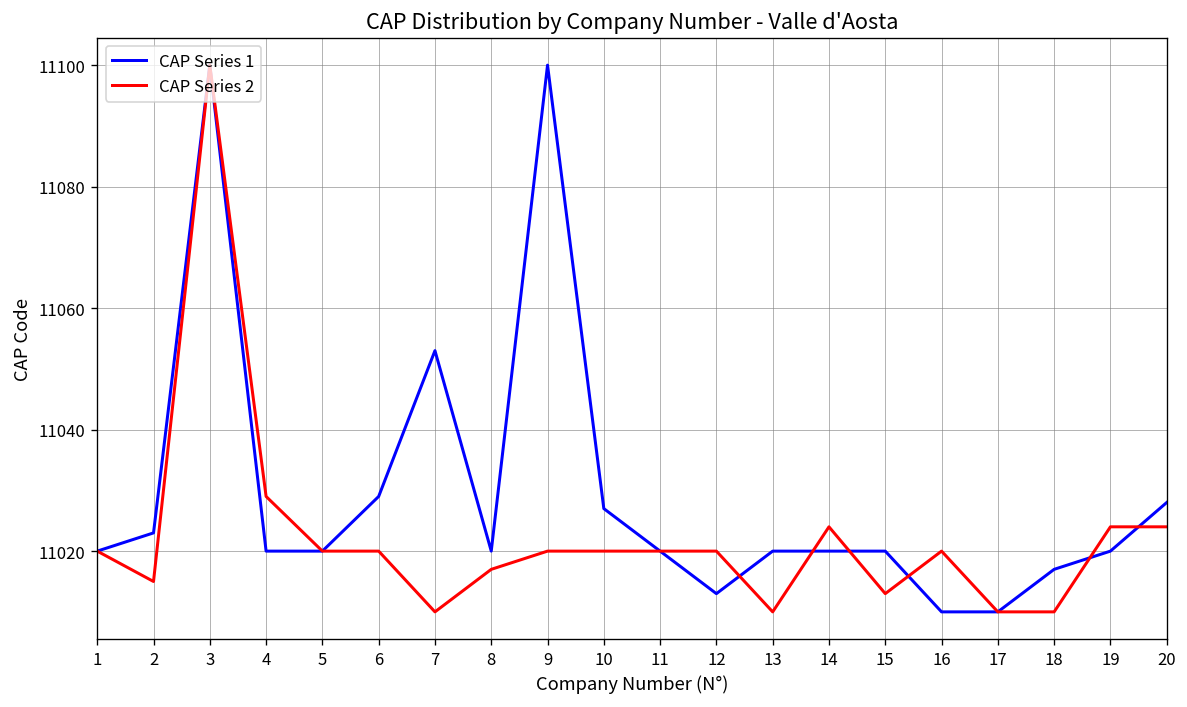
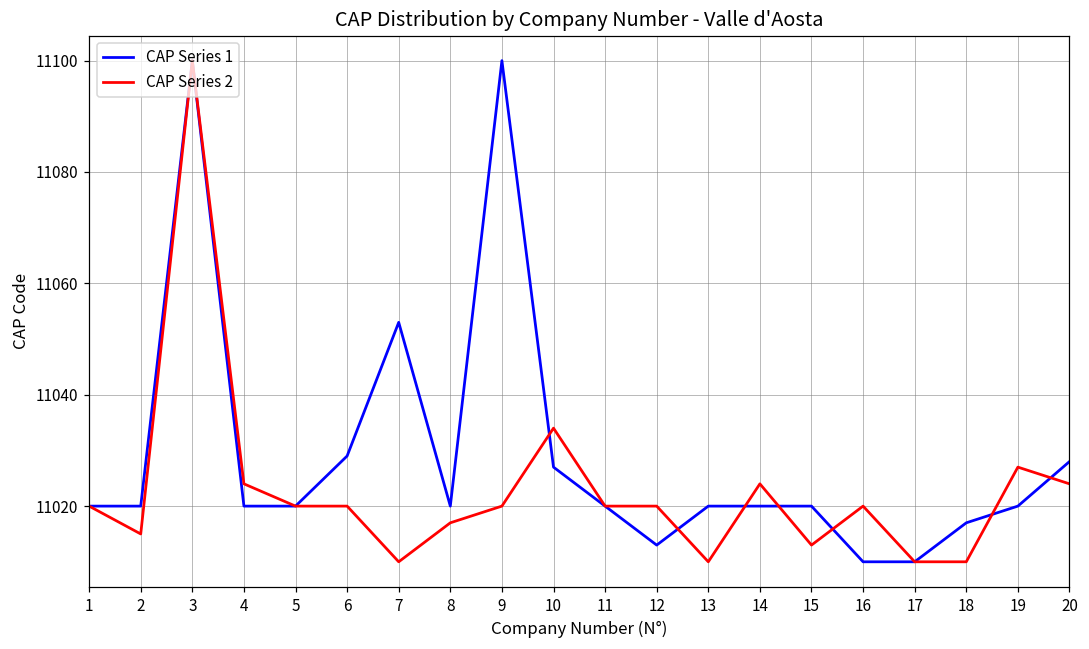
CAP Series 1, 2: 11023 -> 11020
CAP Series 2, 4: 11029 -> 11024
CAP Series 2, 10: 11020 -> 11034
CAP Series 2, 19: 11024 -> 11027
